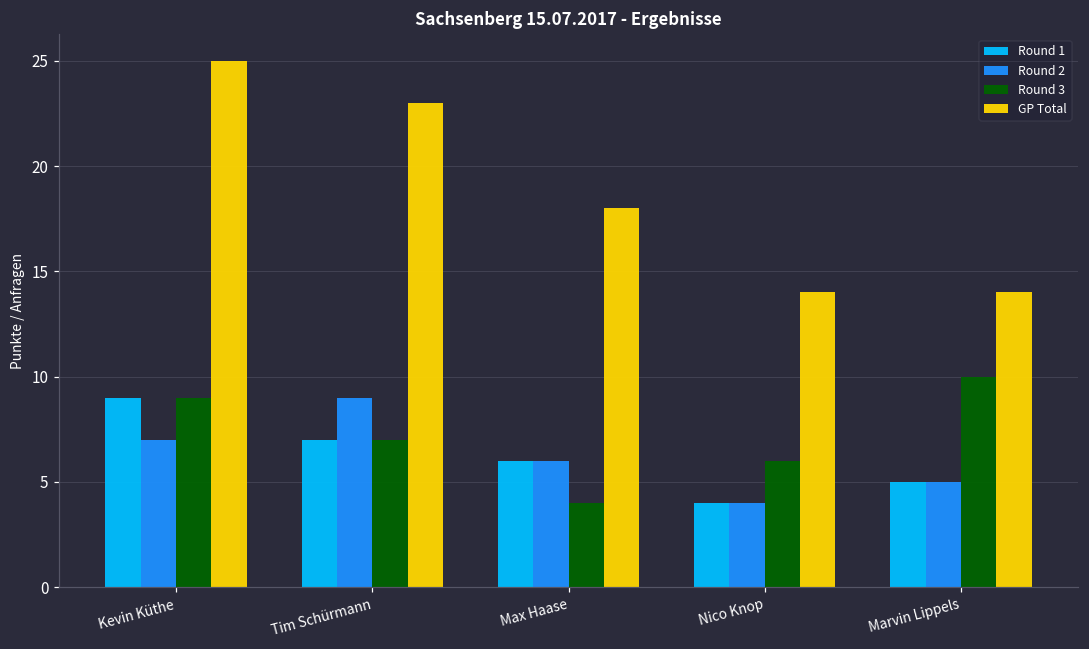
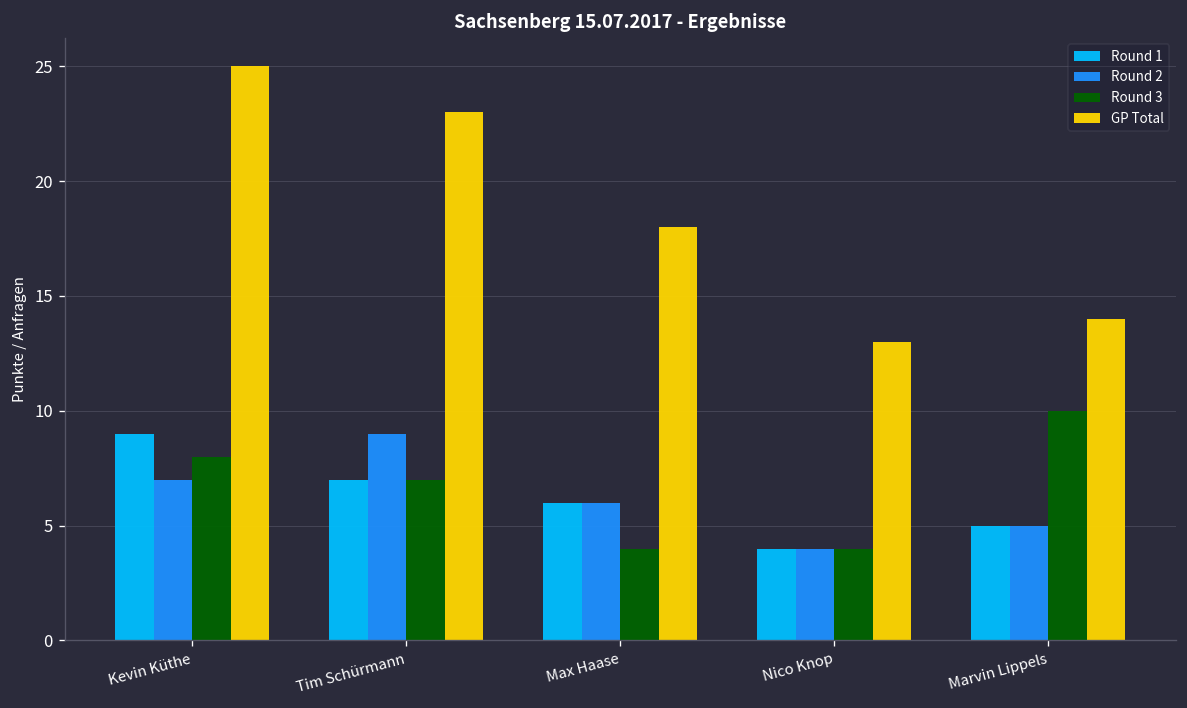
Round 3, Kevin Küthe: 9 -> 8
Round 3, Nico Knop: 6 -> 4
GP Total, Nico Knop: 14 -> 13
